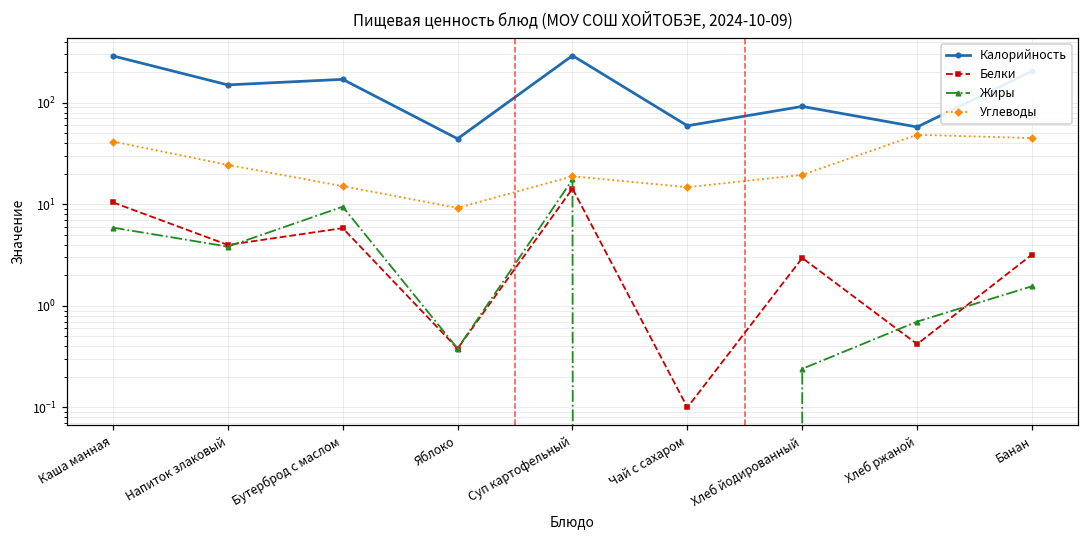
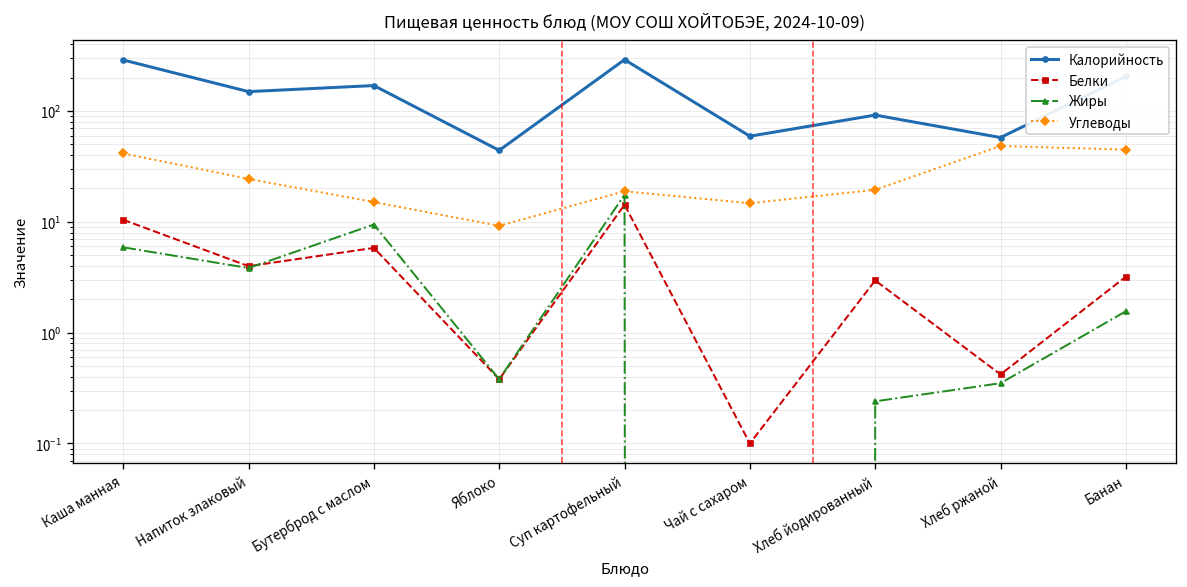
Жиры, Хлеб ржаной: 0.7 -> 0.35
